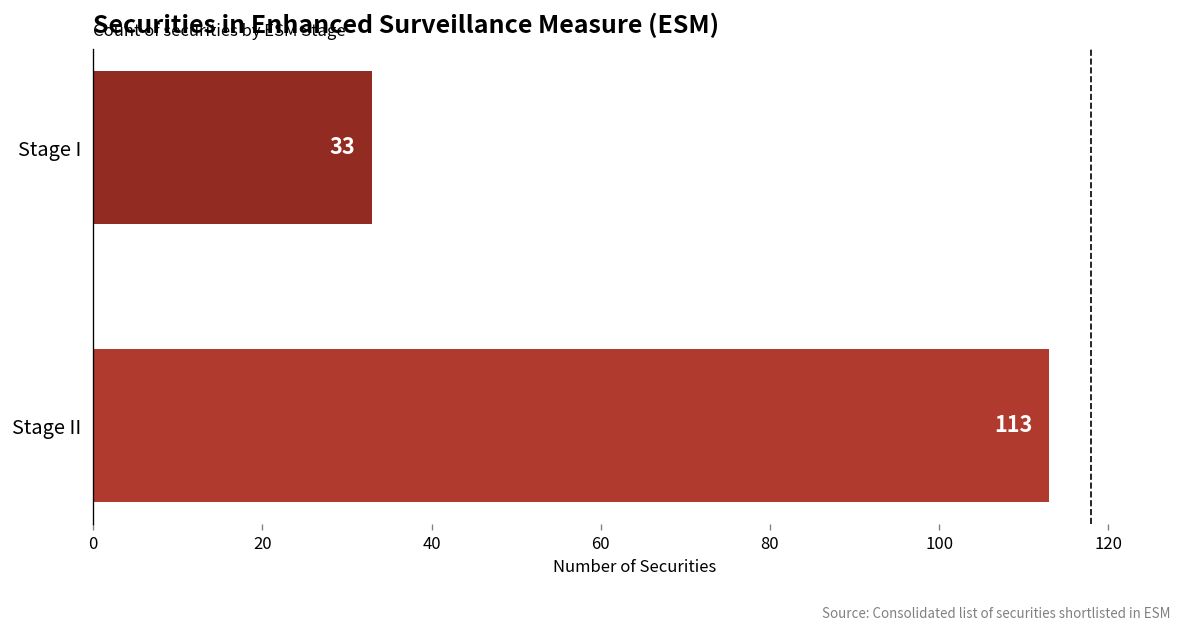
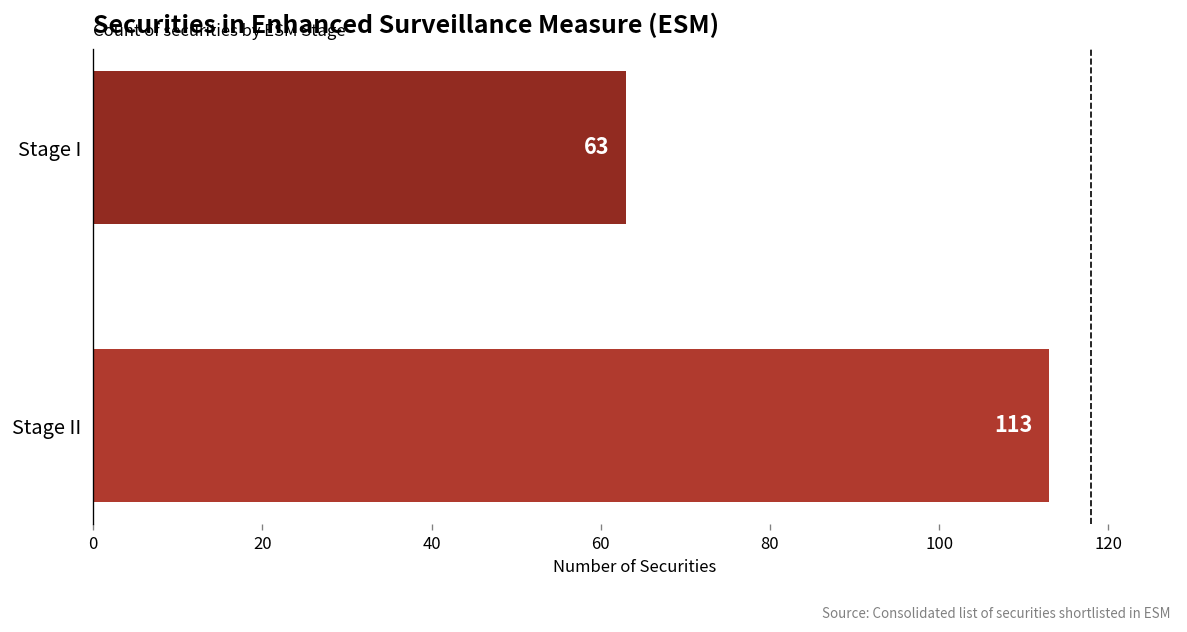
Stage I: 33 -> 63
